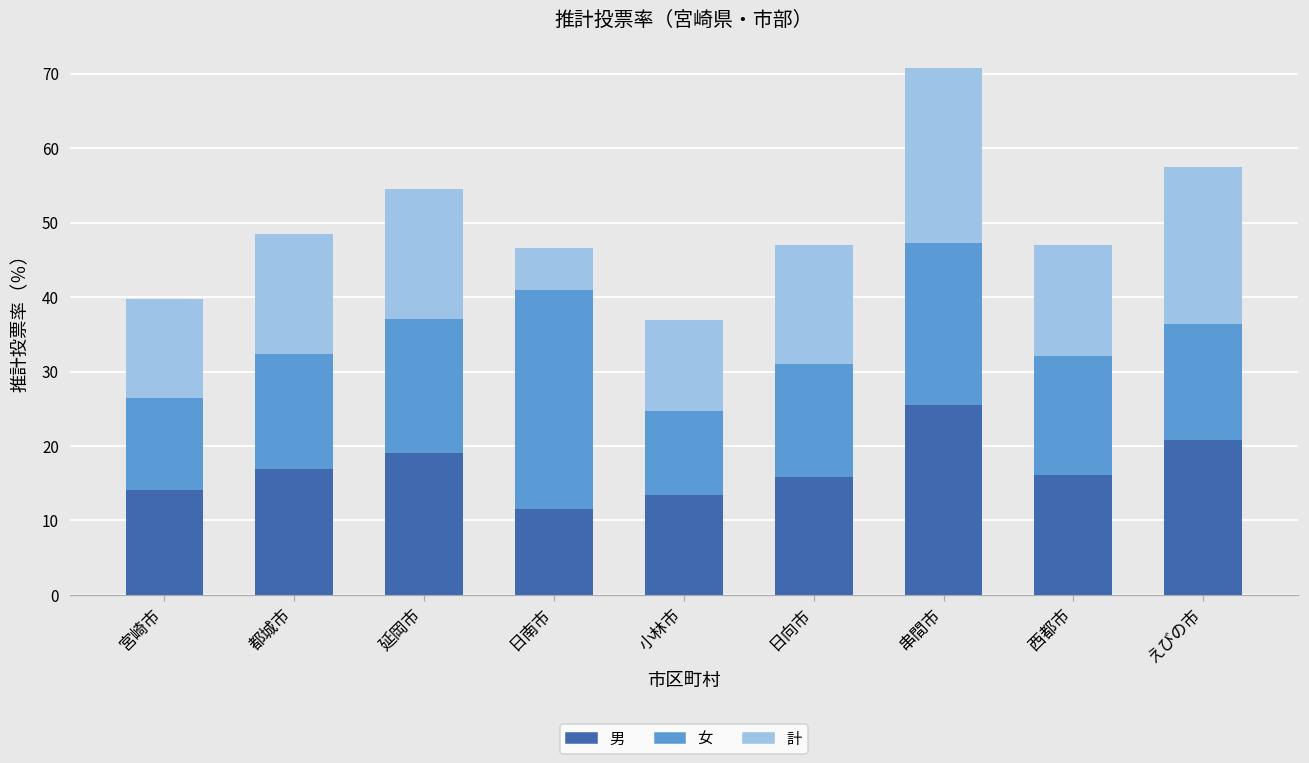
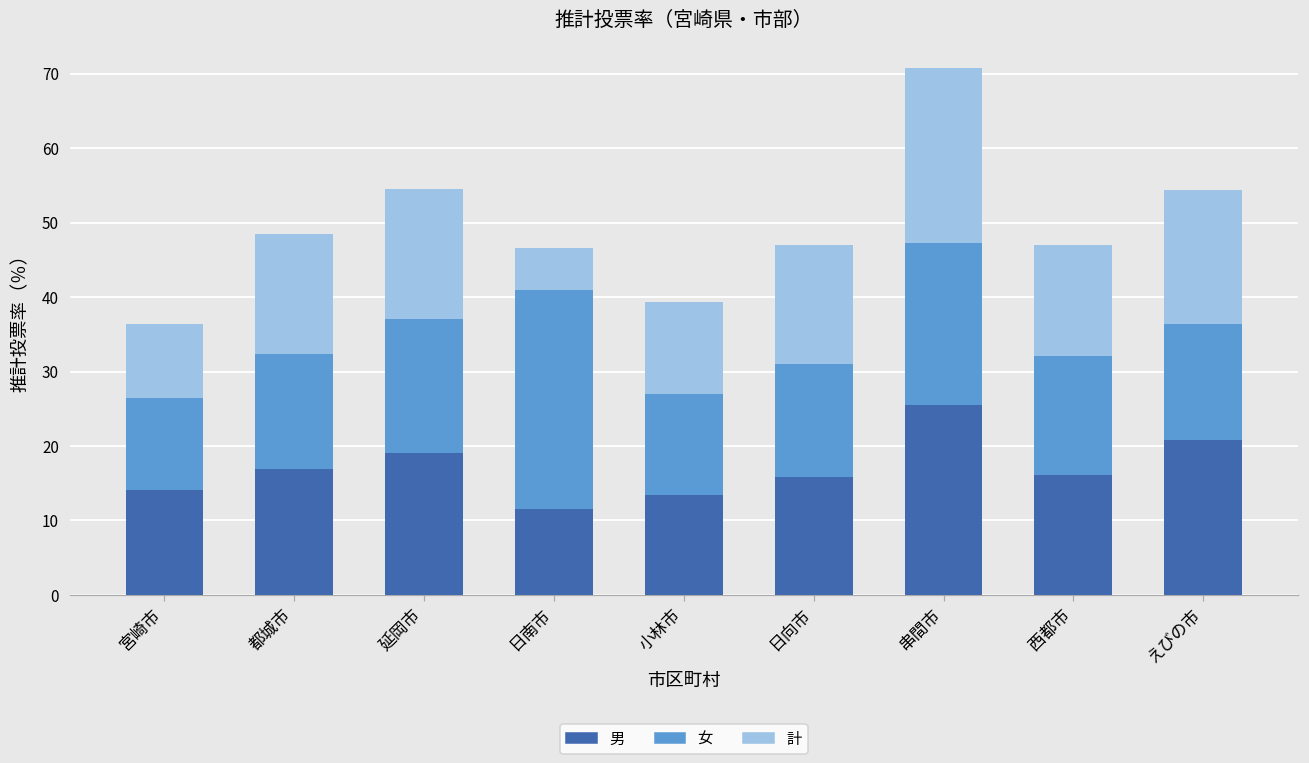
計, 宮崎市: 13 -> 10
女, 小林市: 11 -> 14
計, えびの市: 21 -> 18
